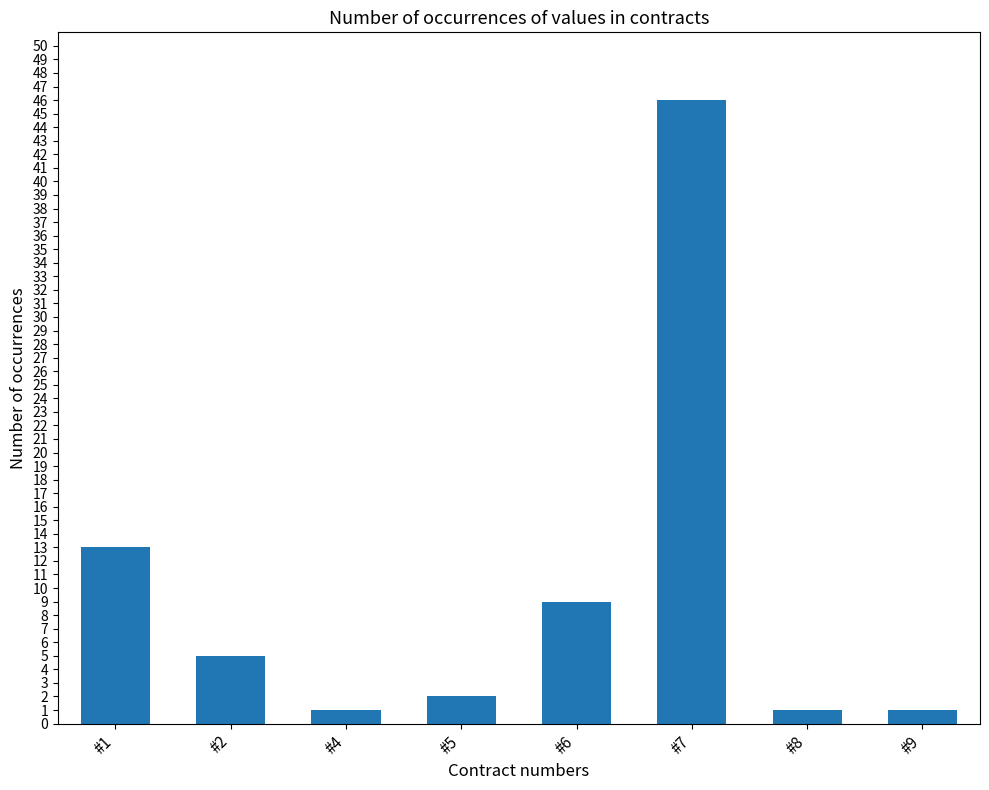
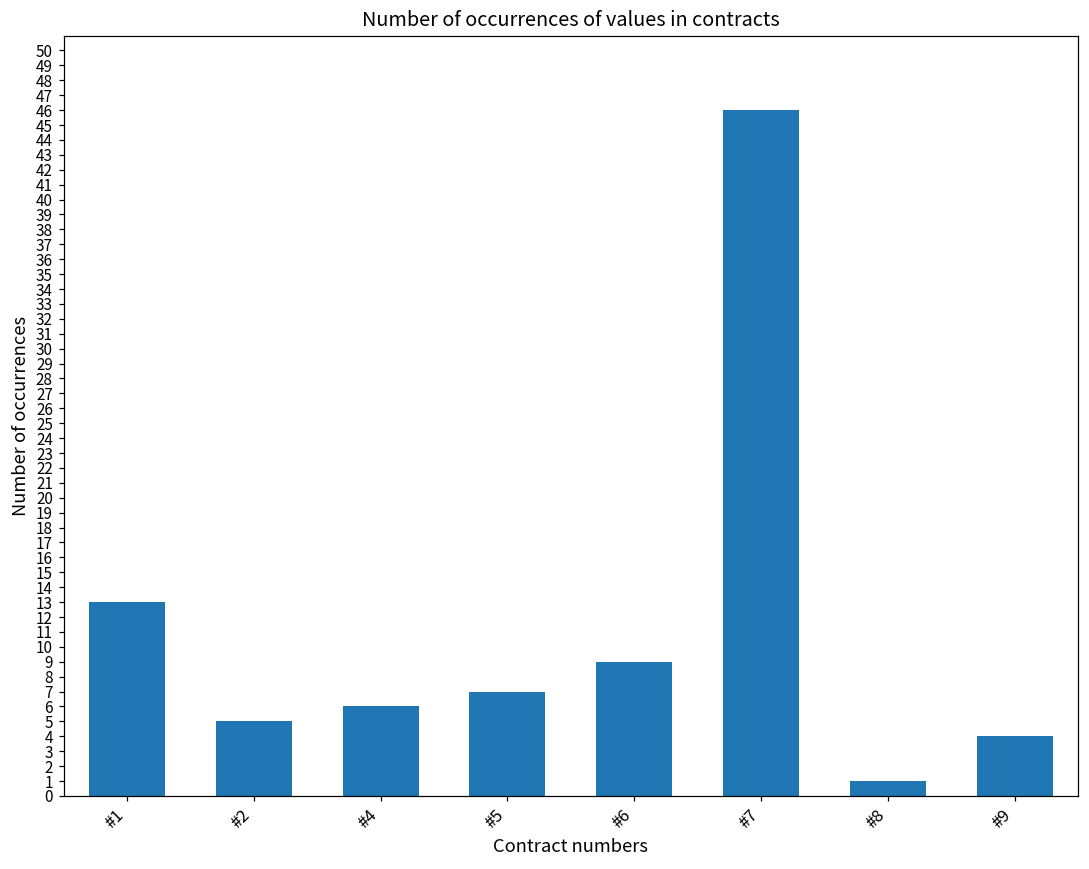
#4: 1 -> 6
#5: 2 -> 7
#9: 1 -> 4
